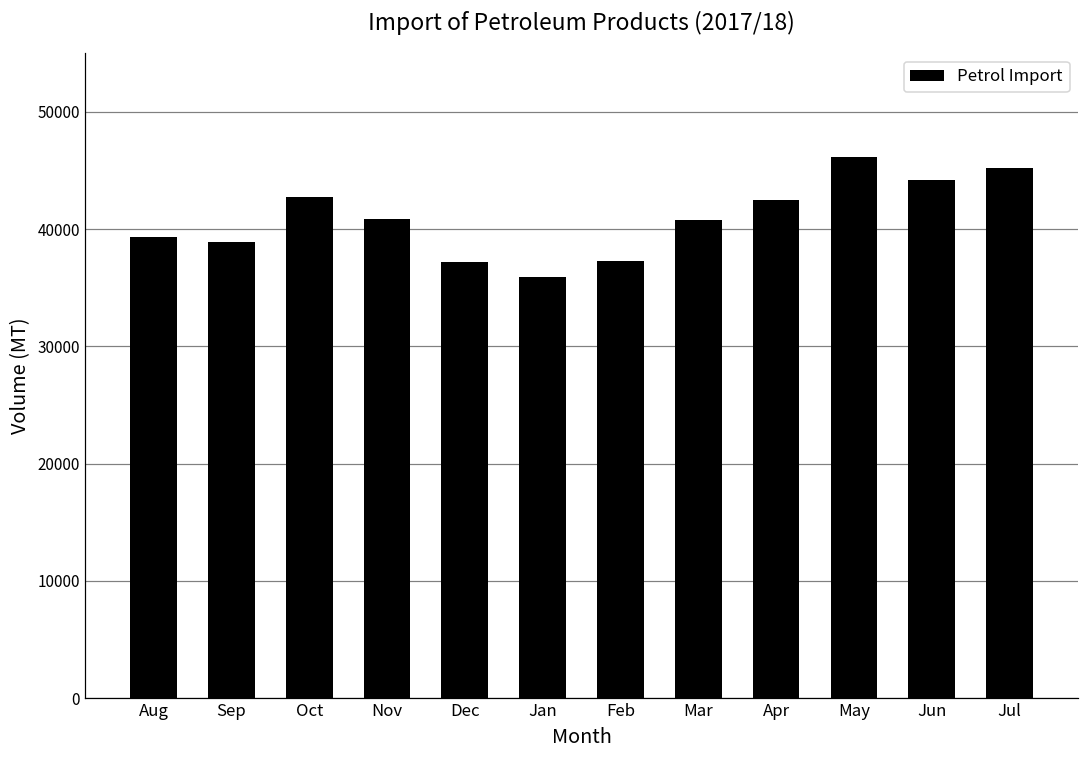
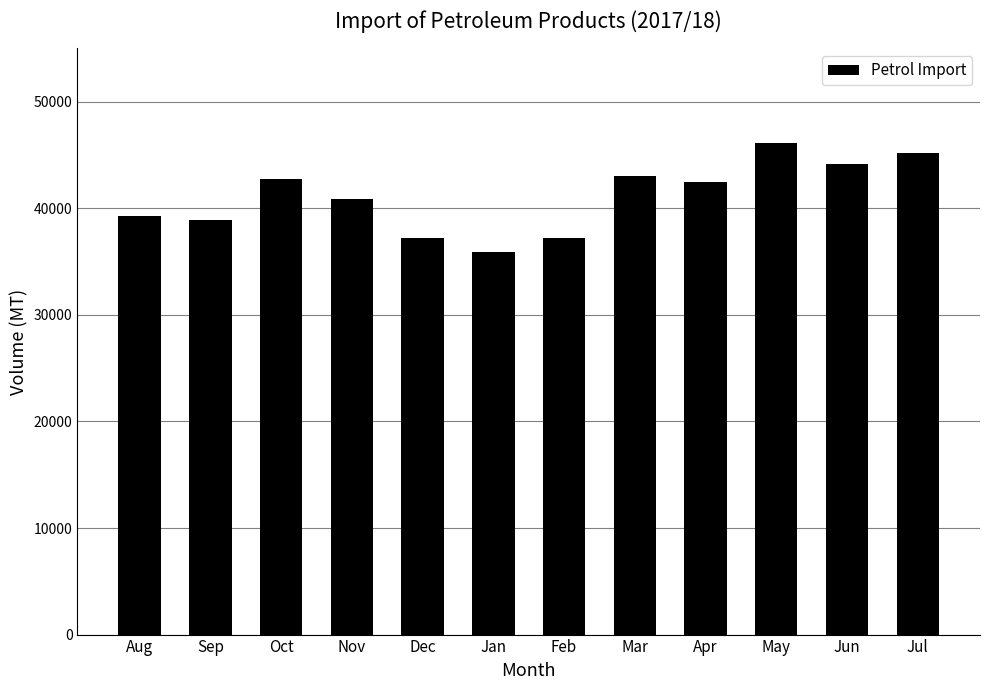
Mar: 40800 -> 43000
